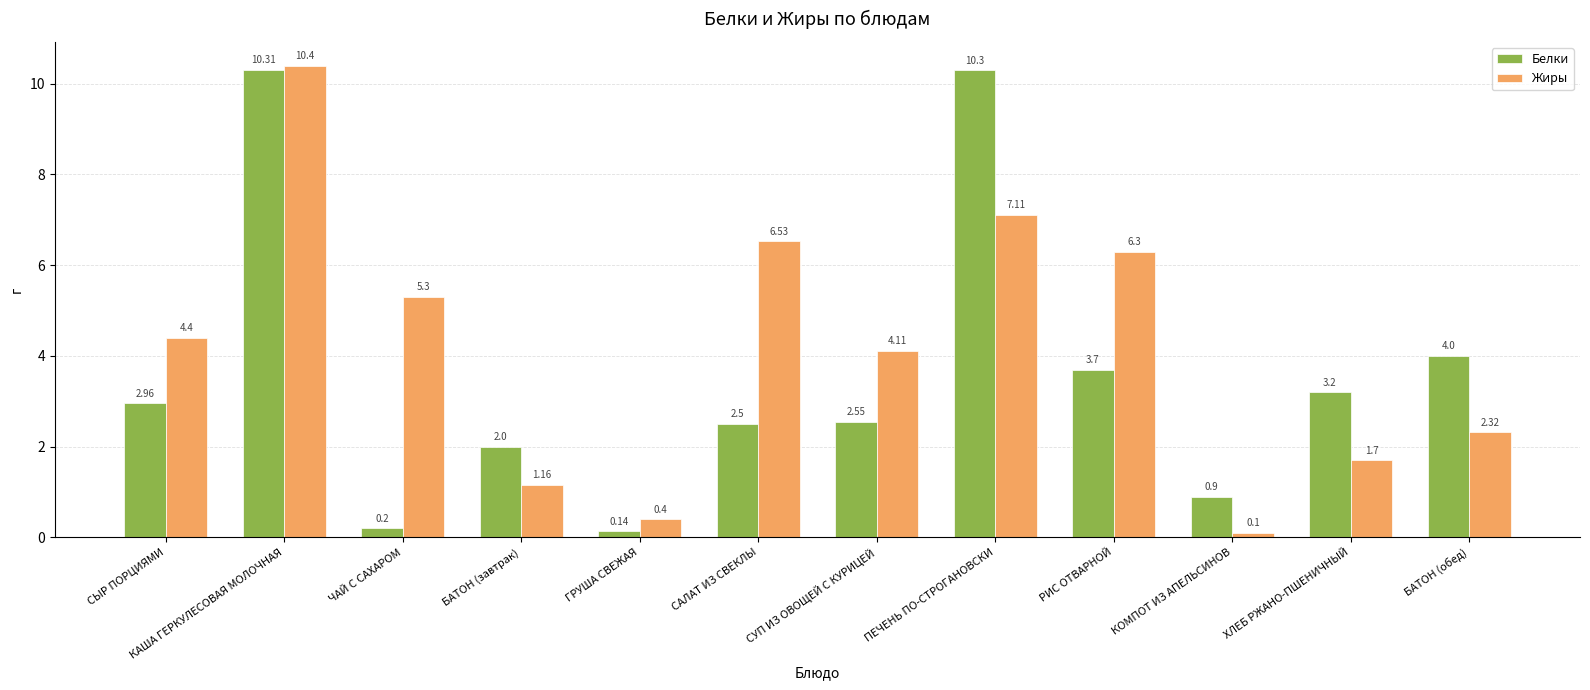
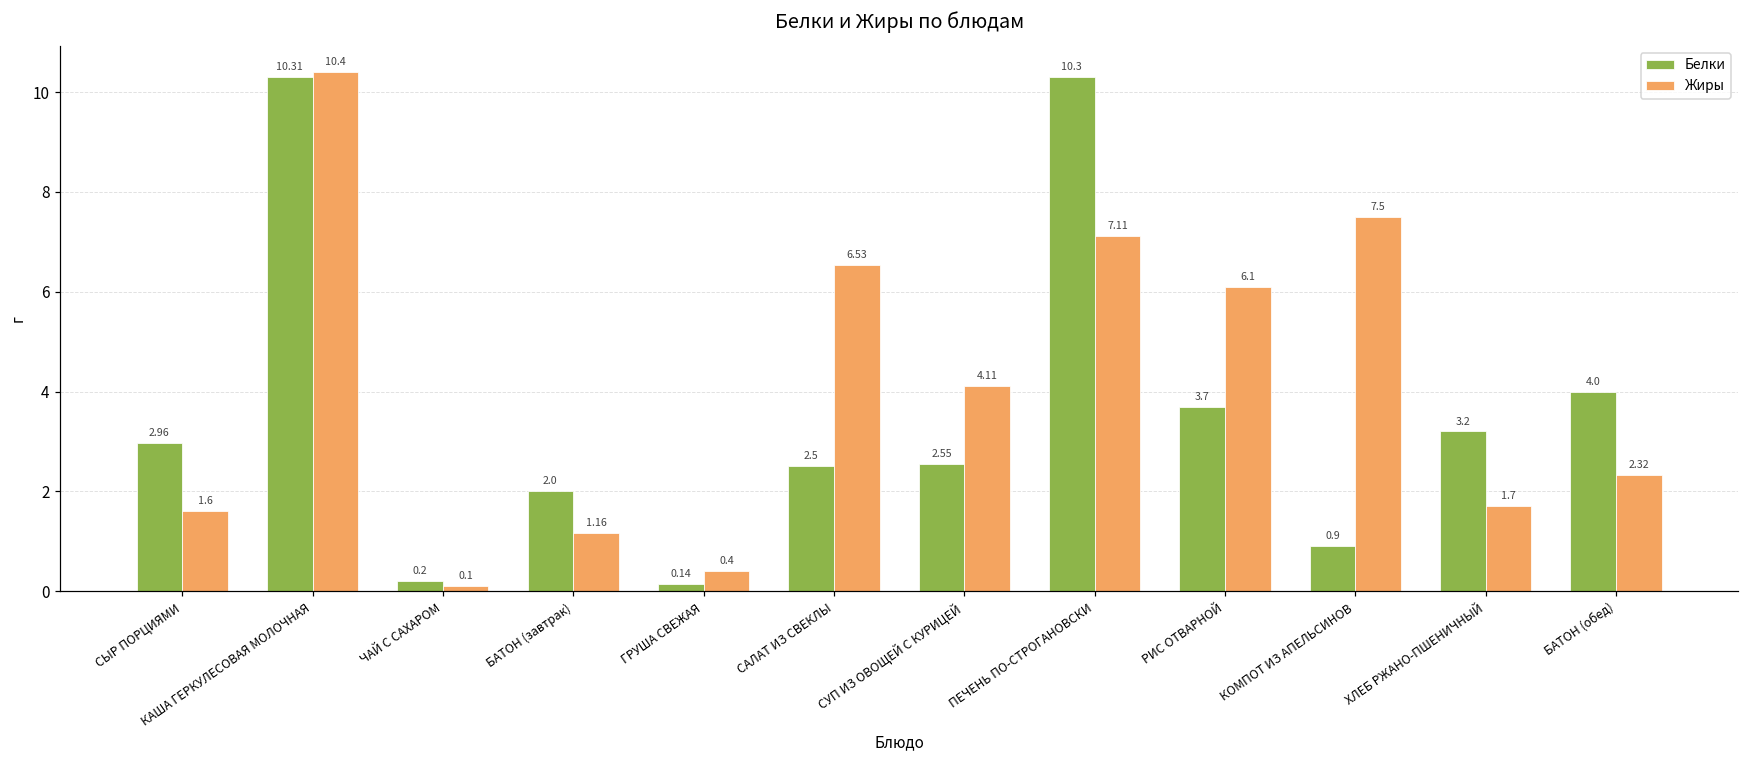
Жиры, СЫР ПОРЦИЯМИ: 4.4 -> 1.6
Жиры, ЧАЙ С САХАРОМ: 5.3 -> 0.1
Жиры, РИС ОТВАРНОЙ: 6.3 -> 6.1
Жиры, КОМПОТ ИЗ АПЕЛЬСИНОВ: 0.1 -> 7.5
